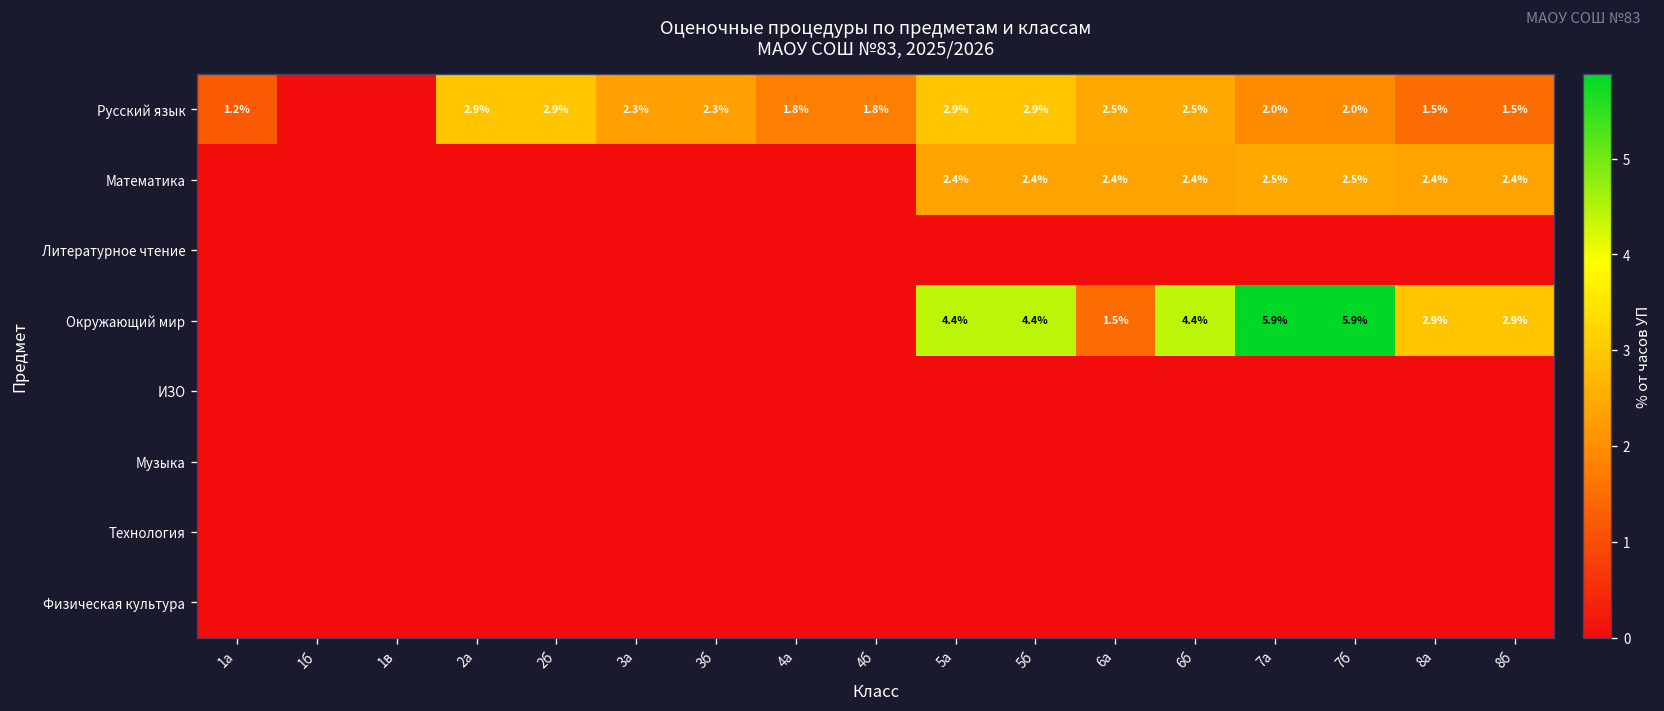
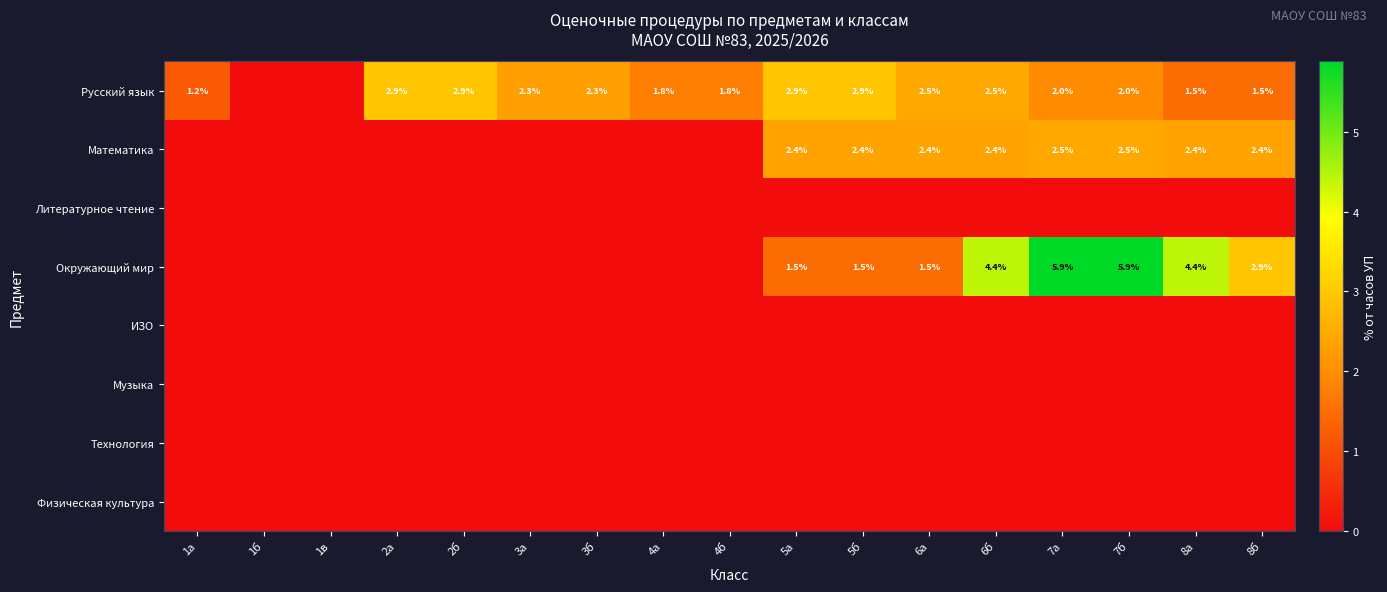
Окружающий мир, 5а: 4.4% -> 1.5%
Окружающий мир, 5б: 4.4% -> 1.5%
Окружающий мир, 8а: 2.9% -> 4.4%
